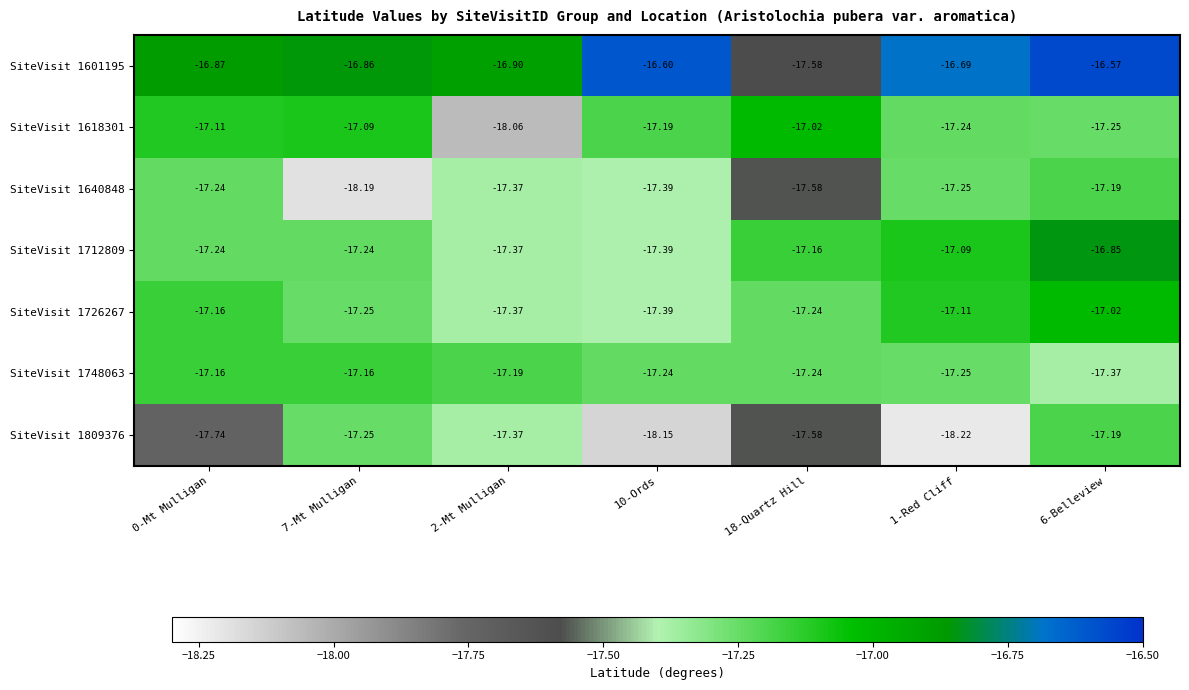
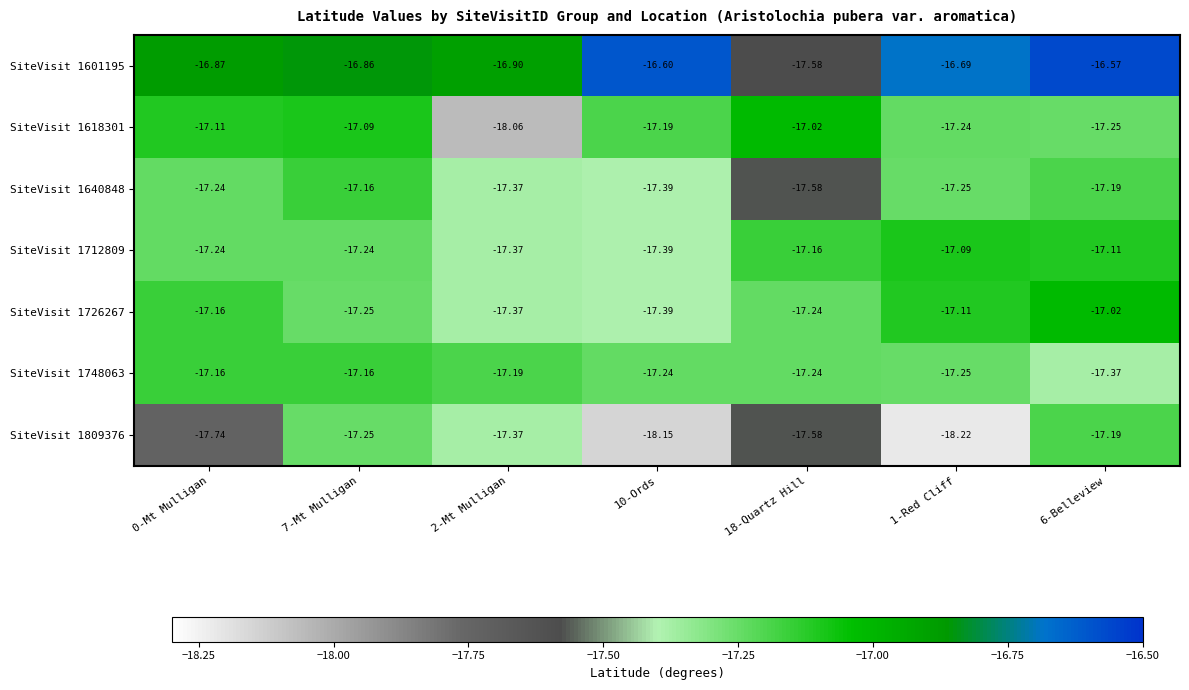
SiteVisit 1640848, 7-Mt Mulligan: -18.19 -> -17.16
SiteVisit 1712809, 6-Belleview: -16.85 -> -17.11
